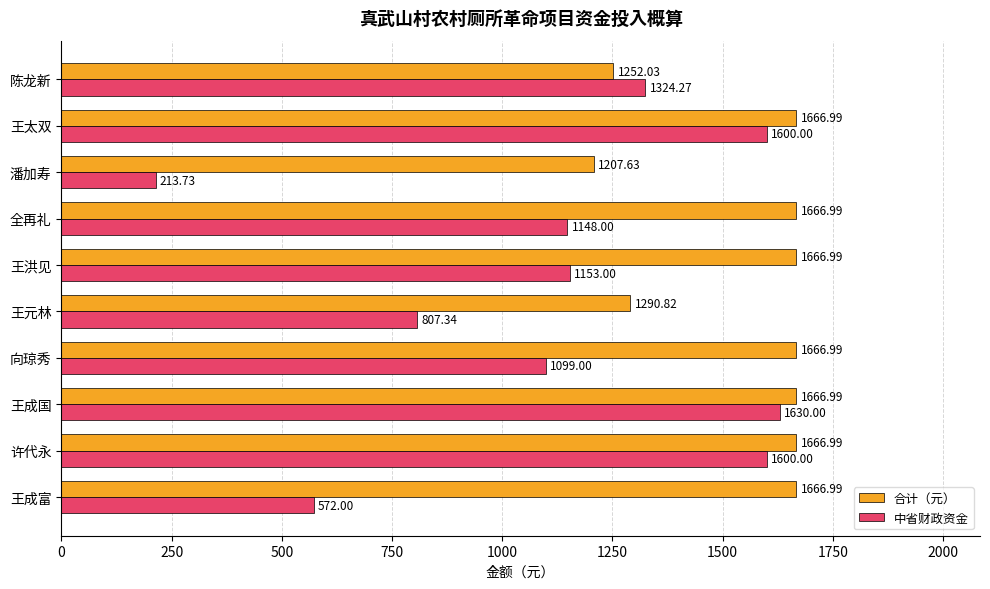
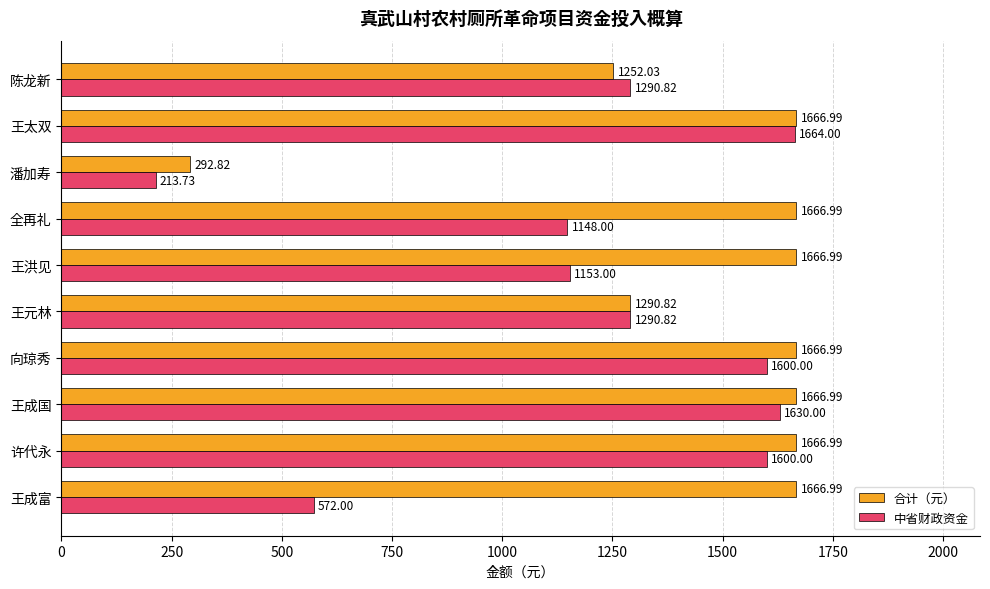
中省财政资金, 陈龙新: 1324.27 -> 1290.82
中省财政资金, 王太双: 1600.00 -> 1664.00
合计（元）, 潘加寿: 1207.63 -> 292.82
中省财政资金, 王元林: 807.34 -> 1290.82
中省财政资金, 向琼秀: 1099.00 -> 1600.00
